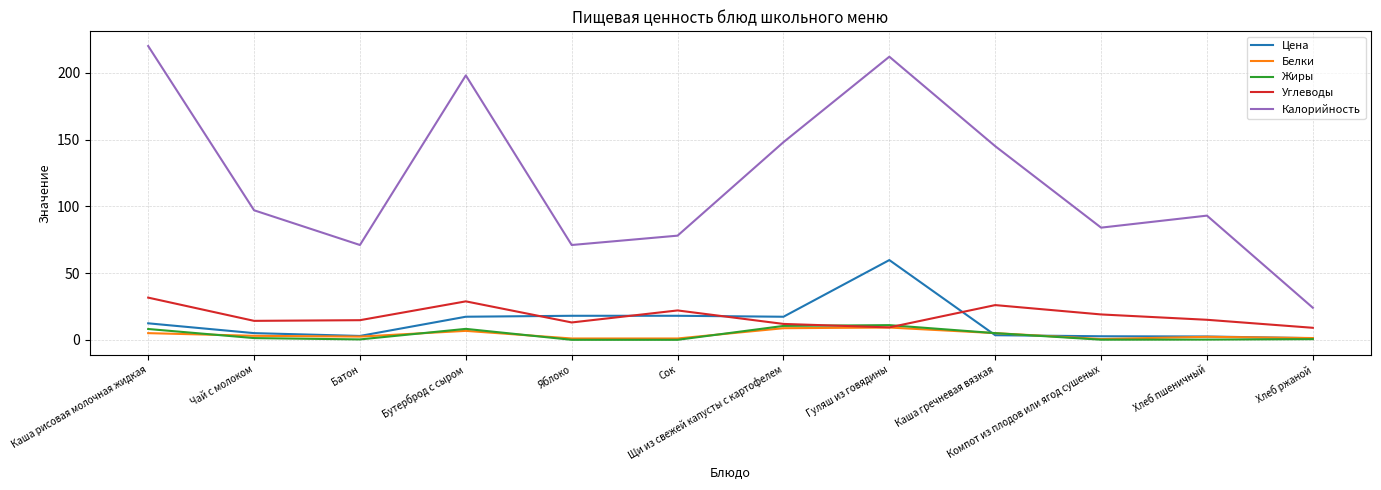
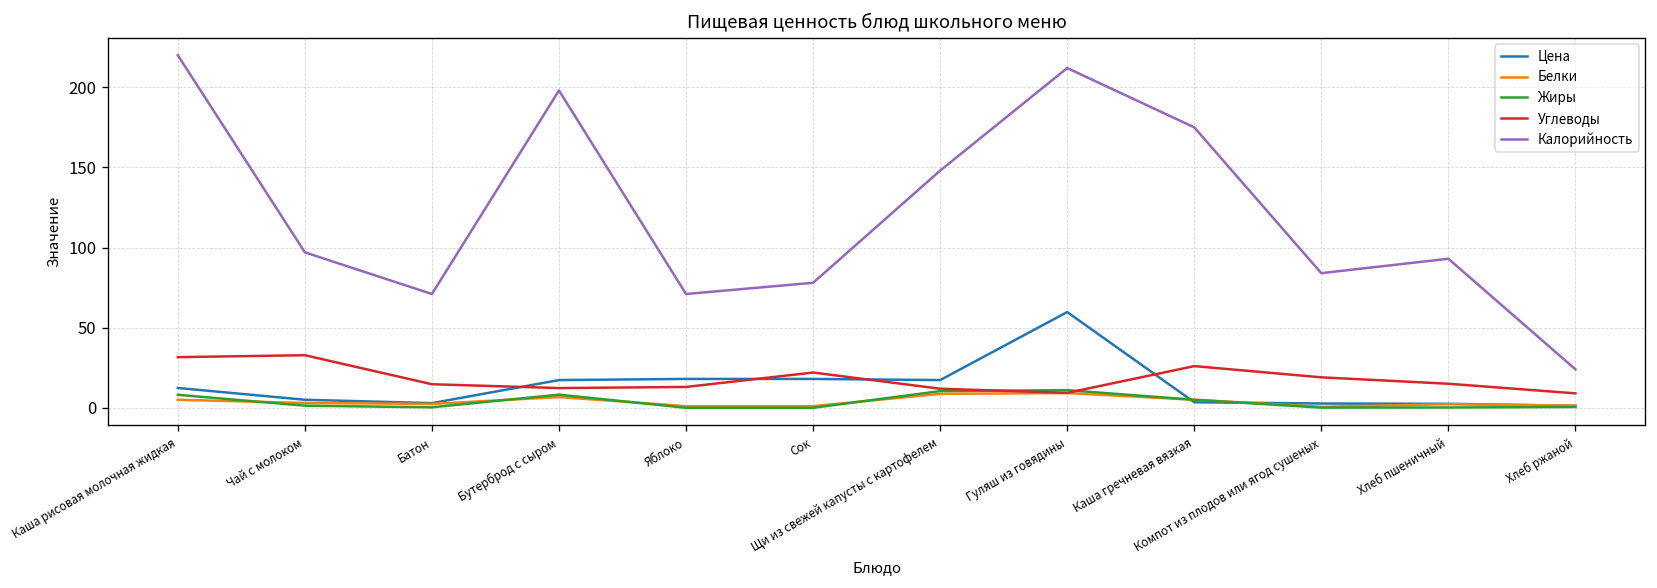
Углеводы, Чай с молоком: 14 -> 33
Углеводы, Бутерброд с сыром: 29 -> 12
Калорийность, Каша гречневая вязкая: 145 -> 175
